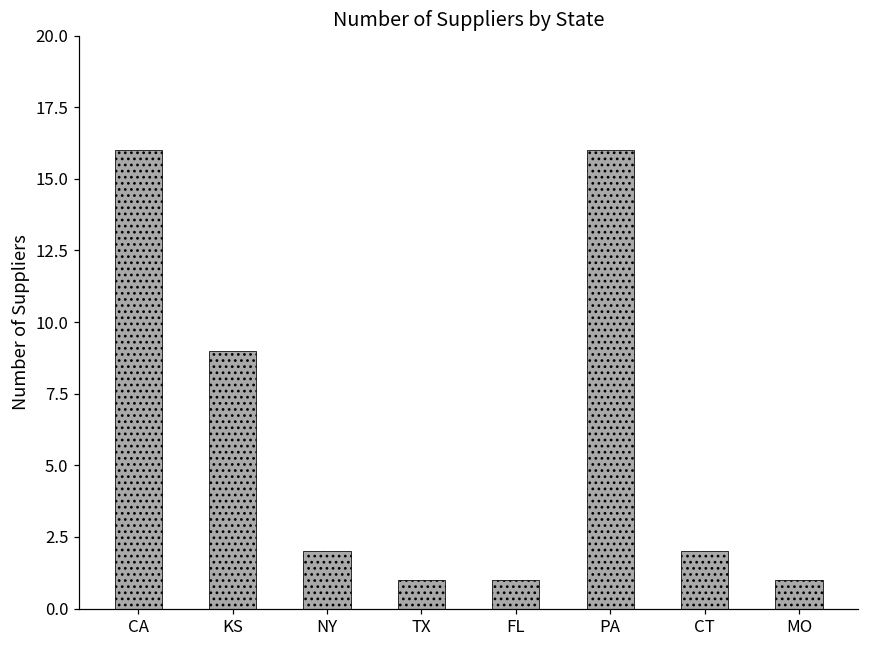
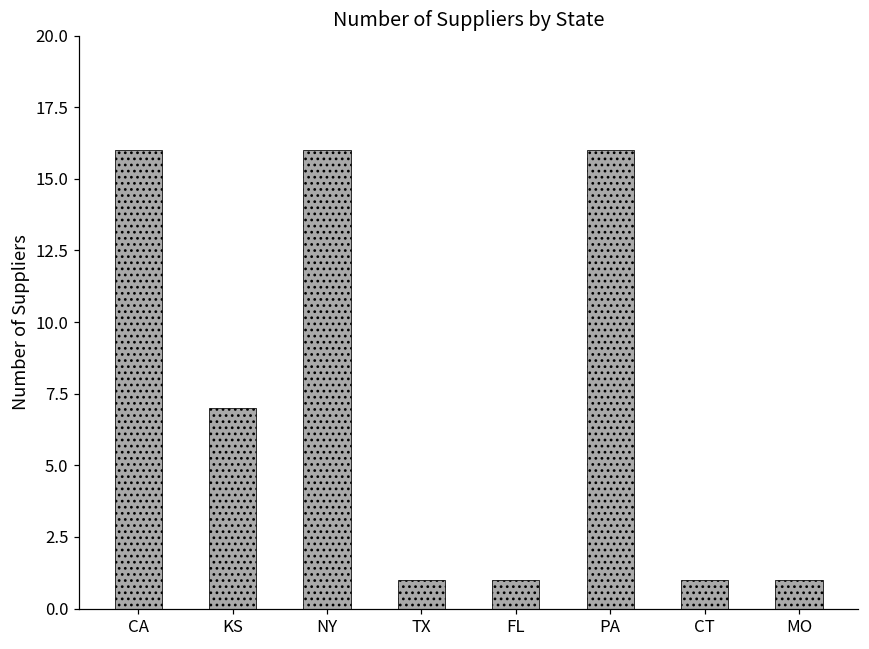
KS: 9 -> 7
NY: 2 -> 16
CT: 2 -> 1
